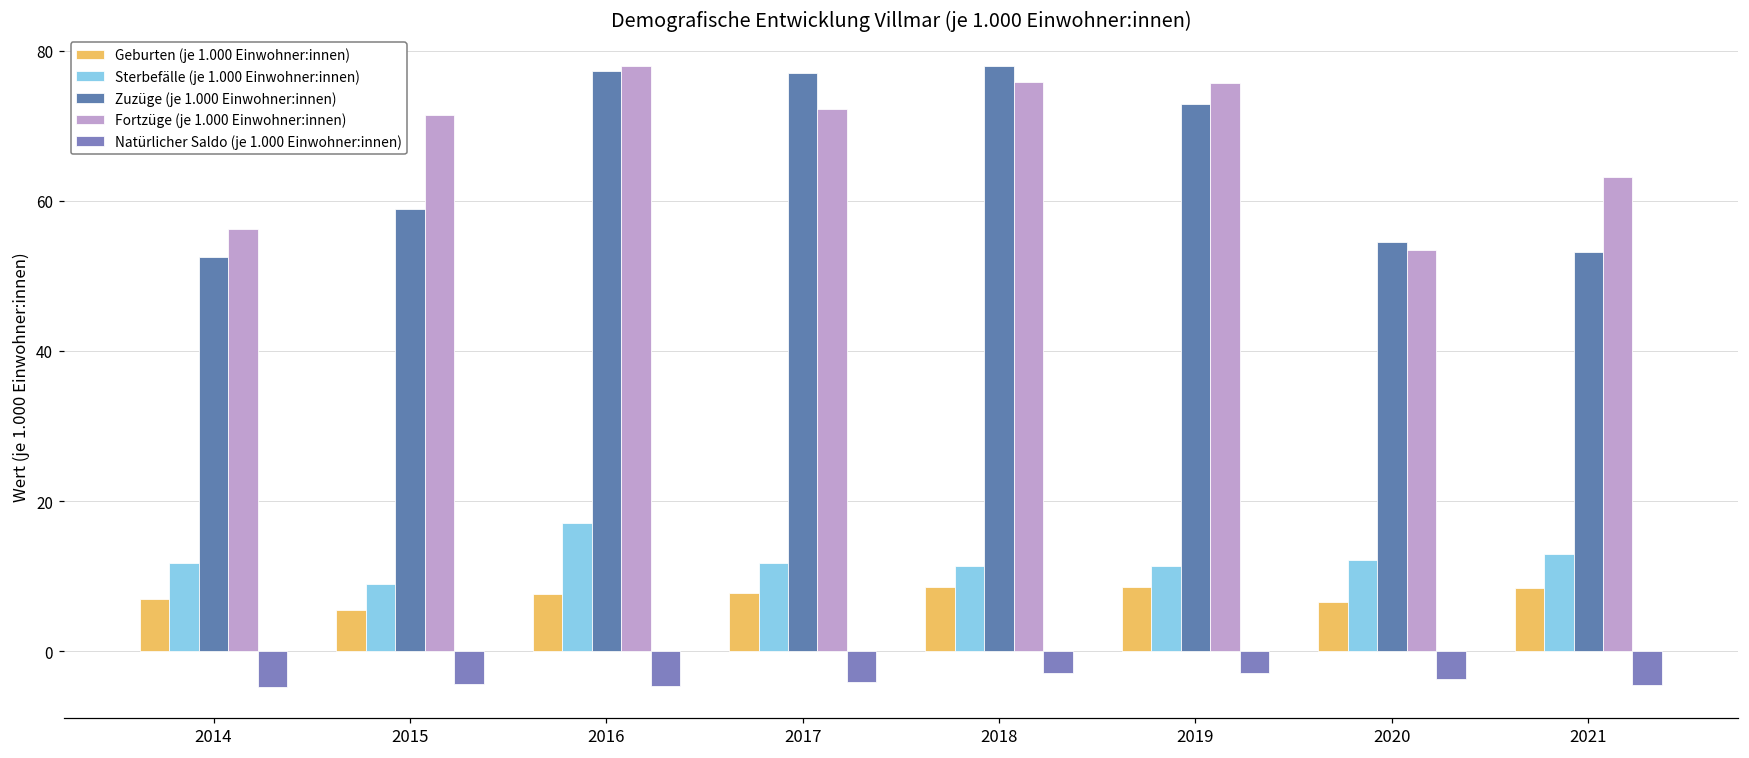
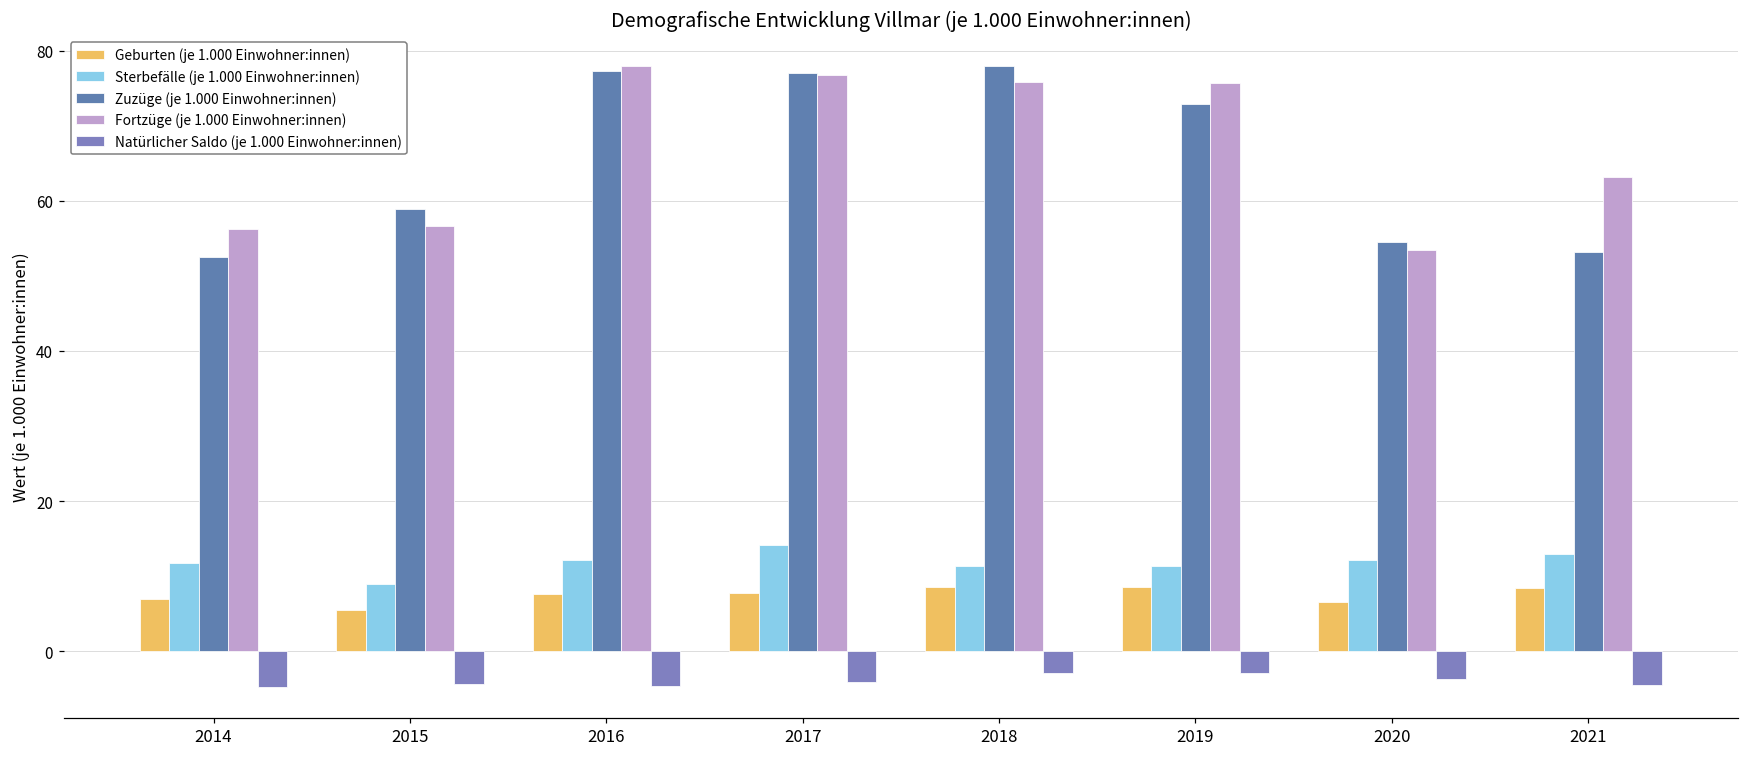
Fortzüge (je 1.000 Einwohner:innen), 2015: 71 -> 57
Sterbefälle (je 1.000 Einwohner:innen), 2016: 17 -> 12
Sterbefälle (je 1.000 Einwohner:innen), 2017: 12 -> 14
Fortzüge (je 1.000 Einwohner:innen), 2017: 72 -> 77
